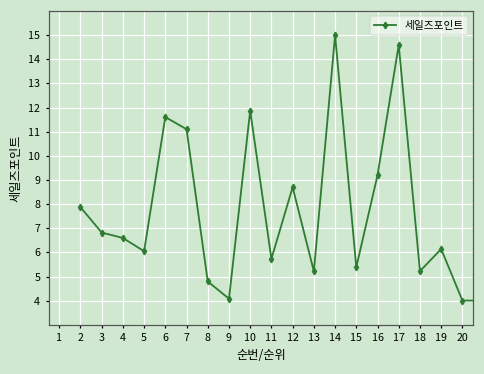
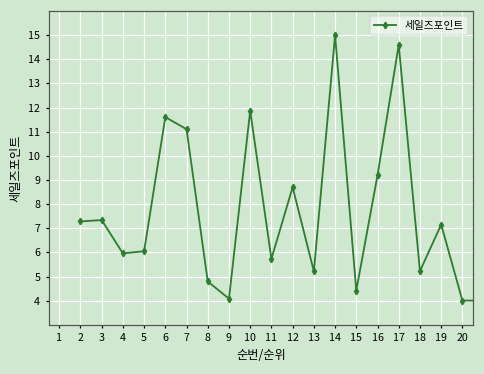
2: 7.9 -> 7.3
3: 6.8 -> 7.3
4: 6.6 -> 6.0
15: 5.4 -> 4.4
19: 6.1 -> 7.2
